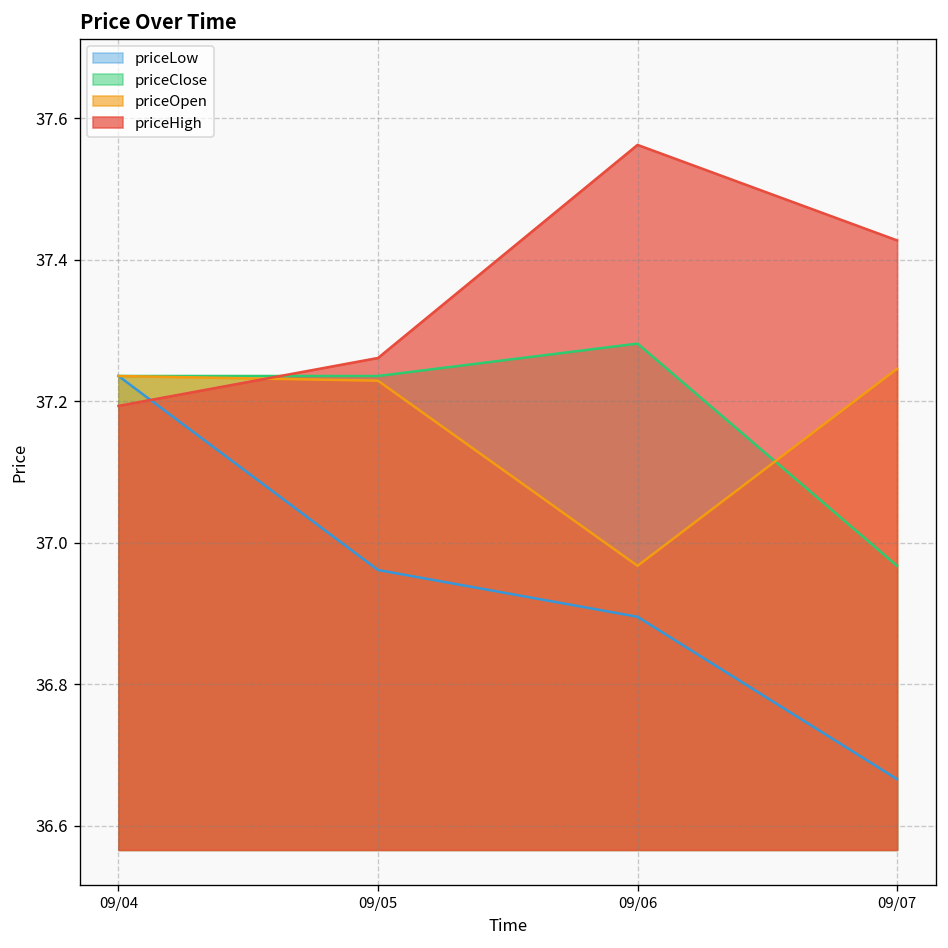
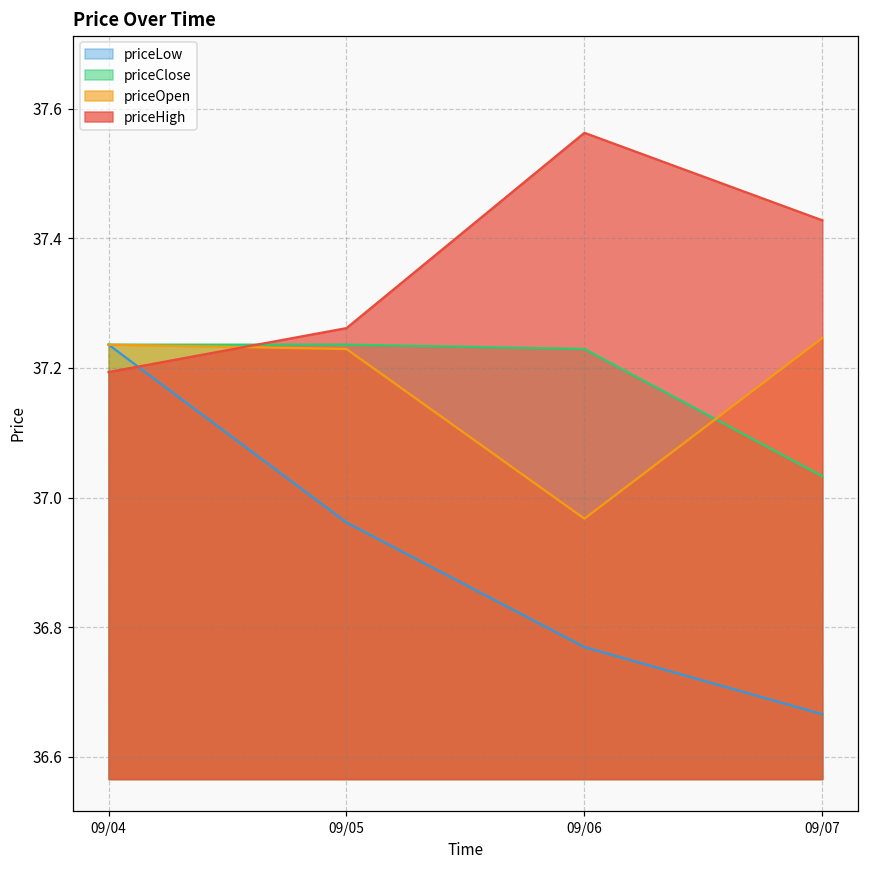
priceLow, 09/06: 36.90 -> 36.77
priceClose, 09/06: 37.28 -> 37.23
priceClose, 09/07: 36.97 -> 37.03
